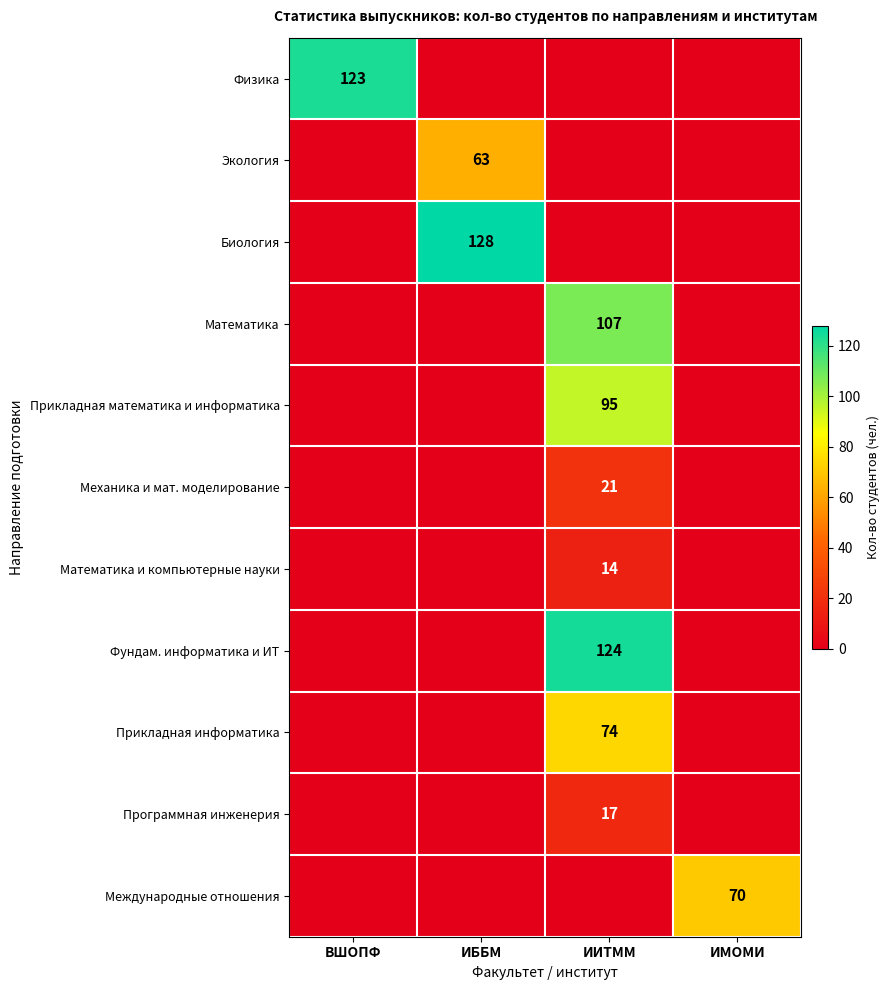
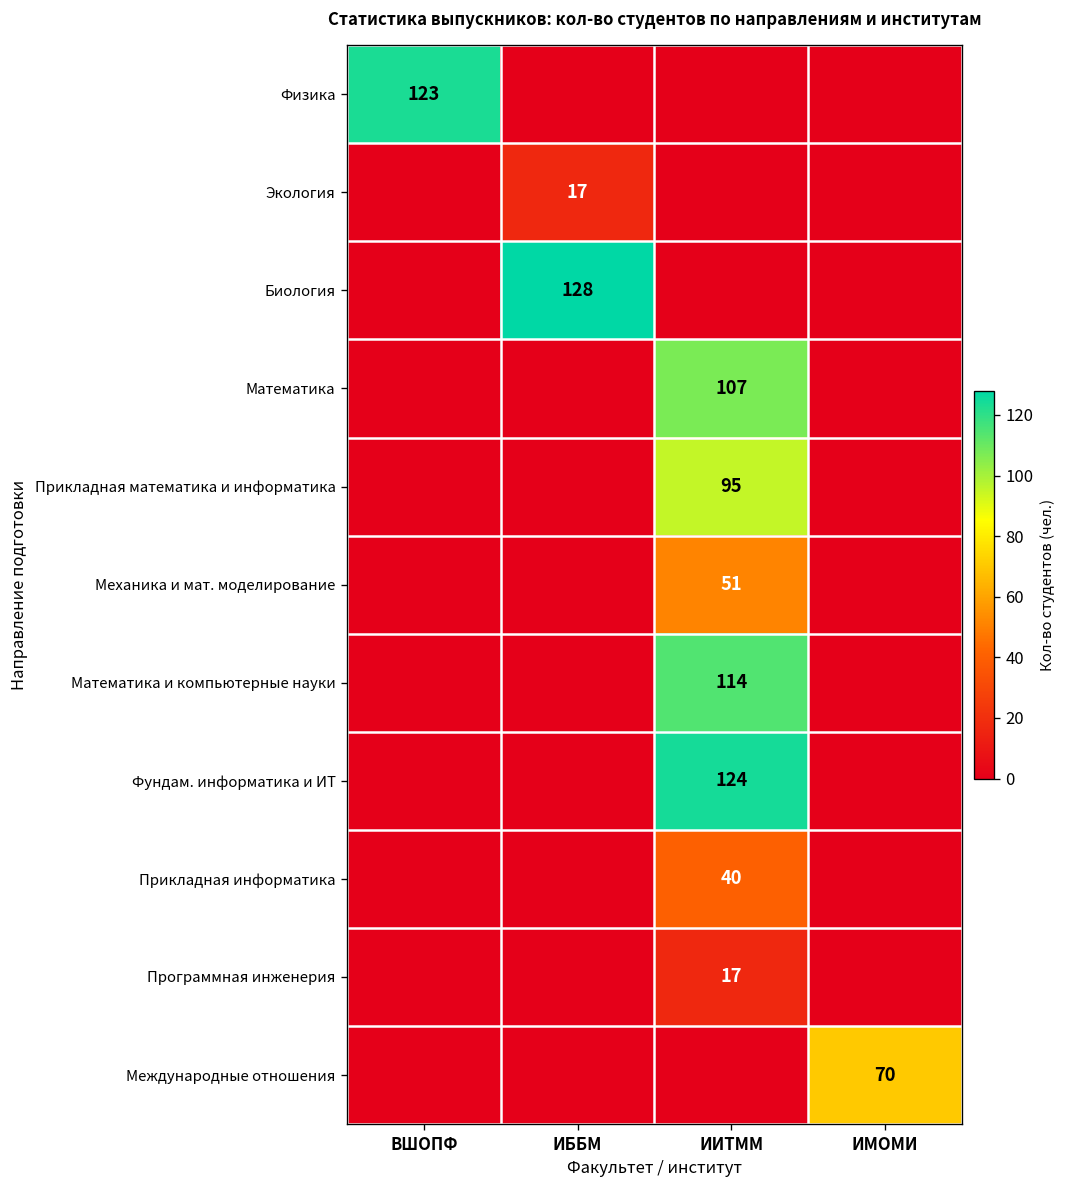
Экология, ИББМ: 63 -> 17
Механика и мат. моделирование, ИИТММ: 21 -> 51
Математика и компьютерные науки, ИИТММ: 14 -> 114
Прикладная информатика, ИИТММ: 74 -> 40
